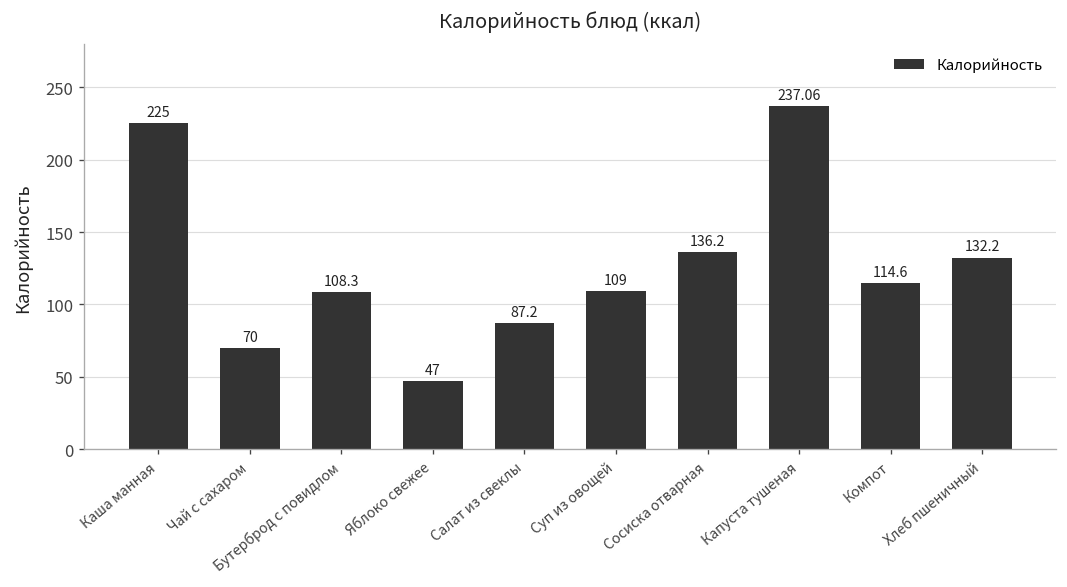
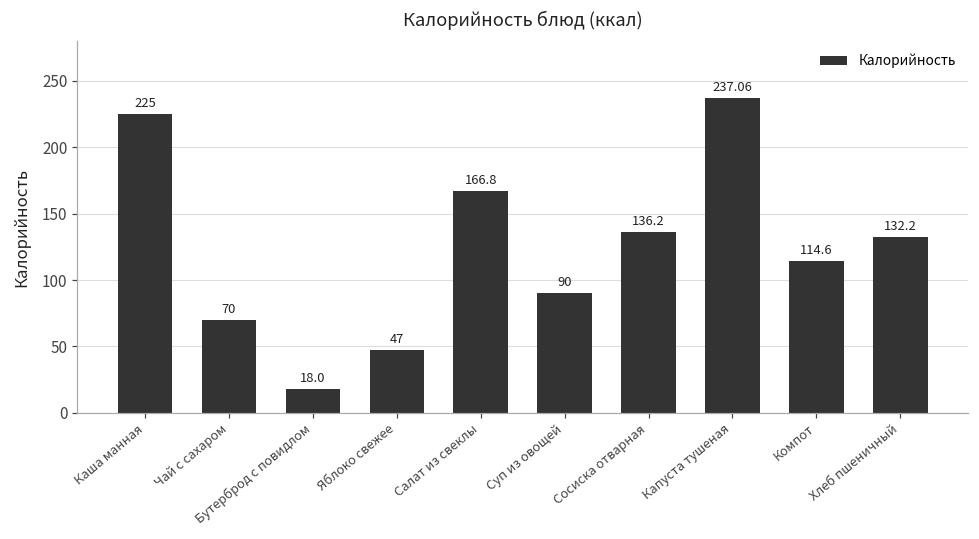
Бутерброд с повидлом: 108.3 -> 18.0
Салат из свеклы: 87.2 -> 166.8
Суп из овощей: 109 -> 90
